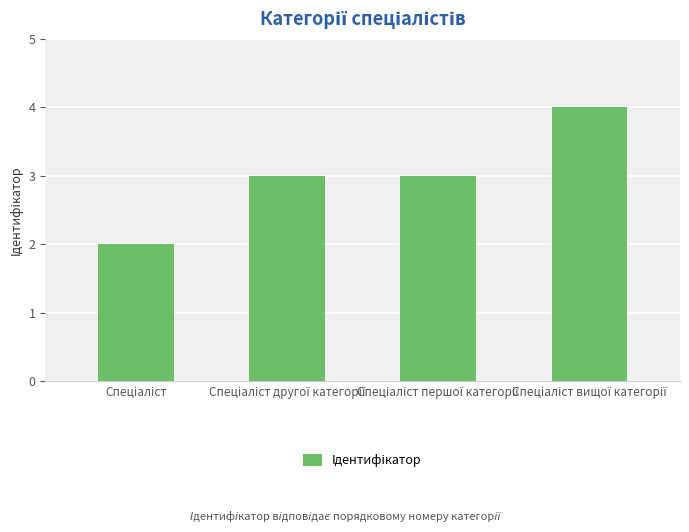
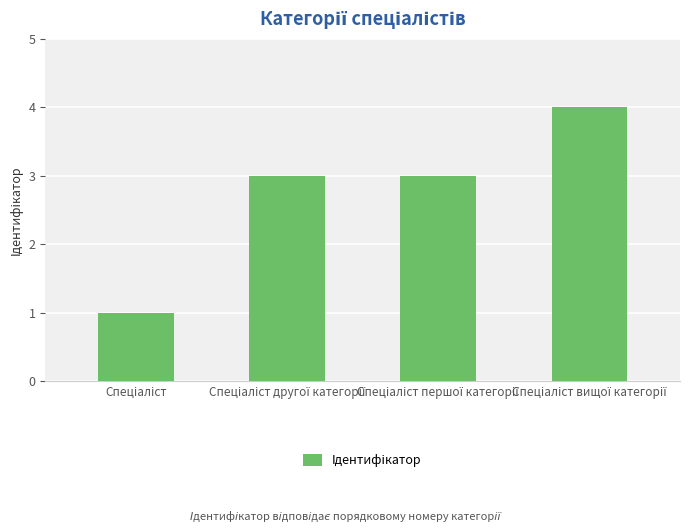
Спеціаліст: 2 -> 1
